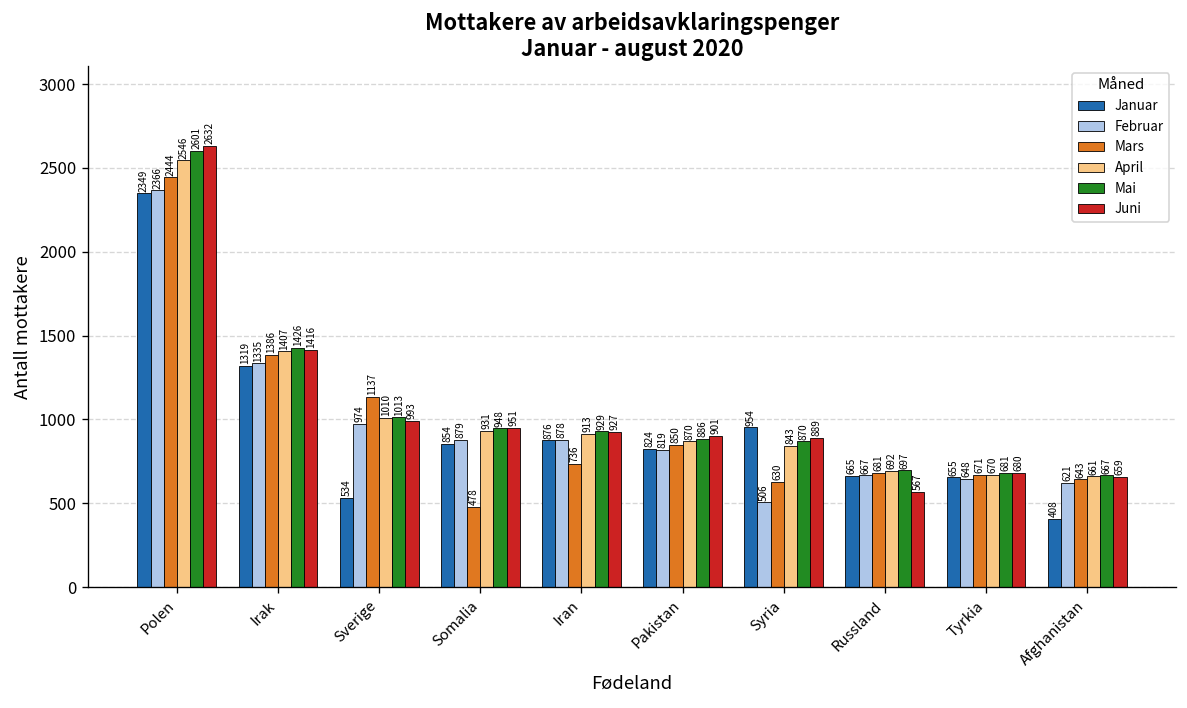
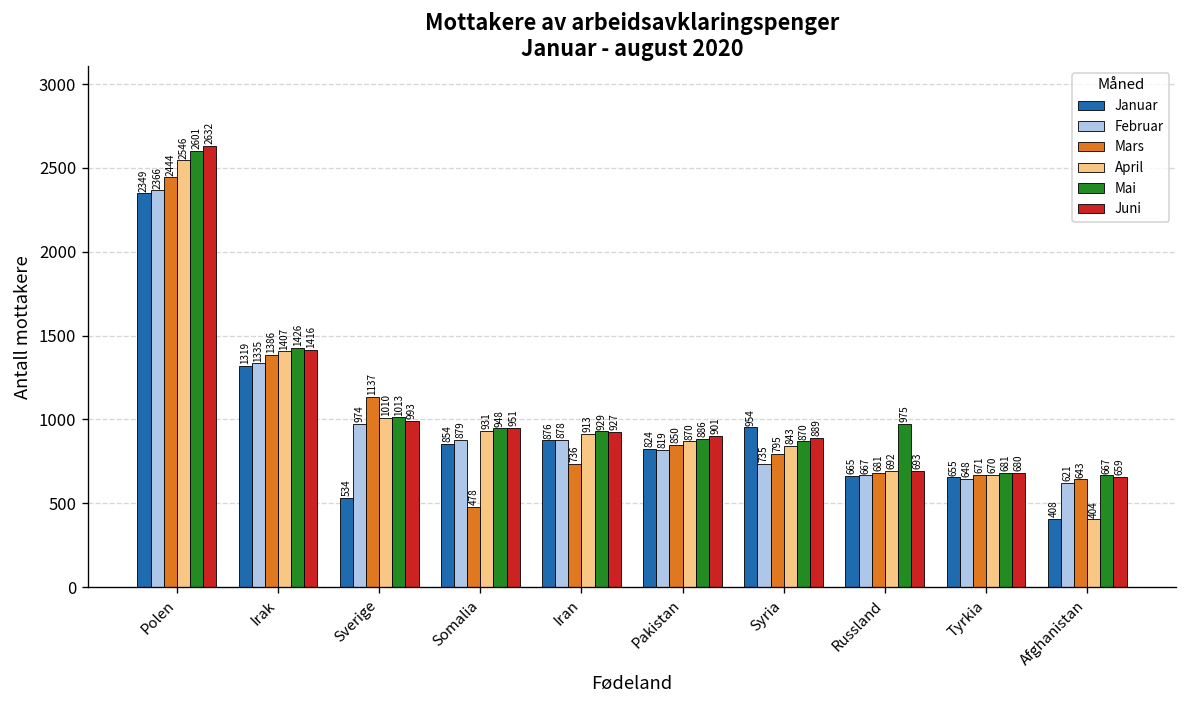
Februar, Syria: 506 -> 735
Mars, Syria: 630 -> 795
Mai, Russland: 697 -> 975
Juni, Russland: 567 -> 693
April, Afghanistan: 661 -> 404
